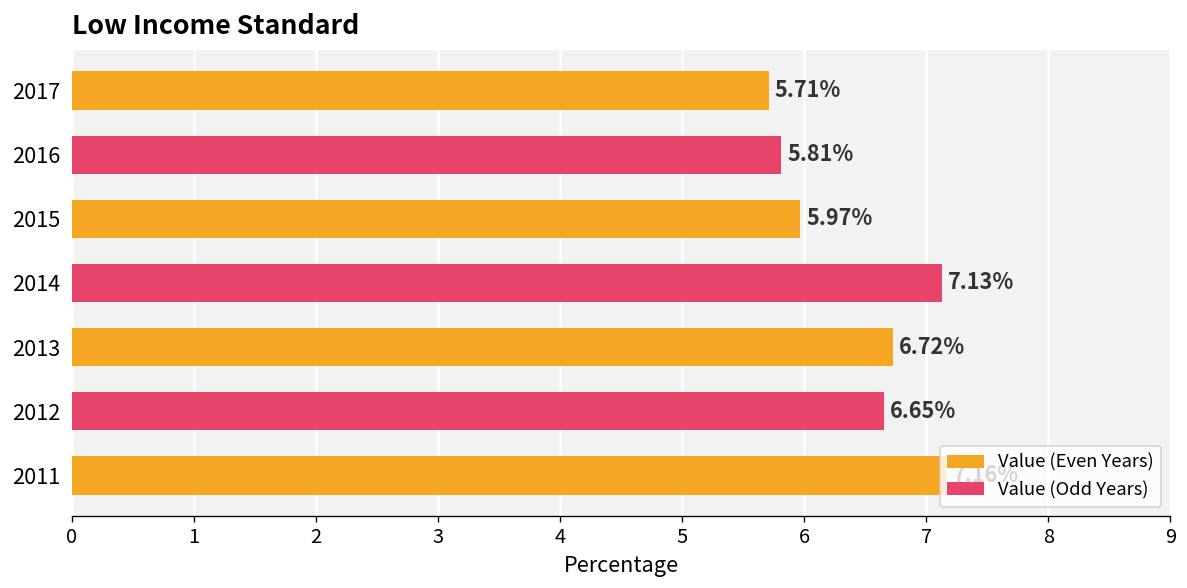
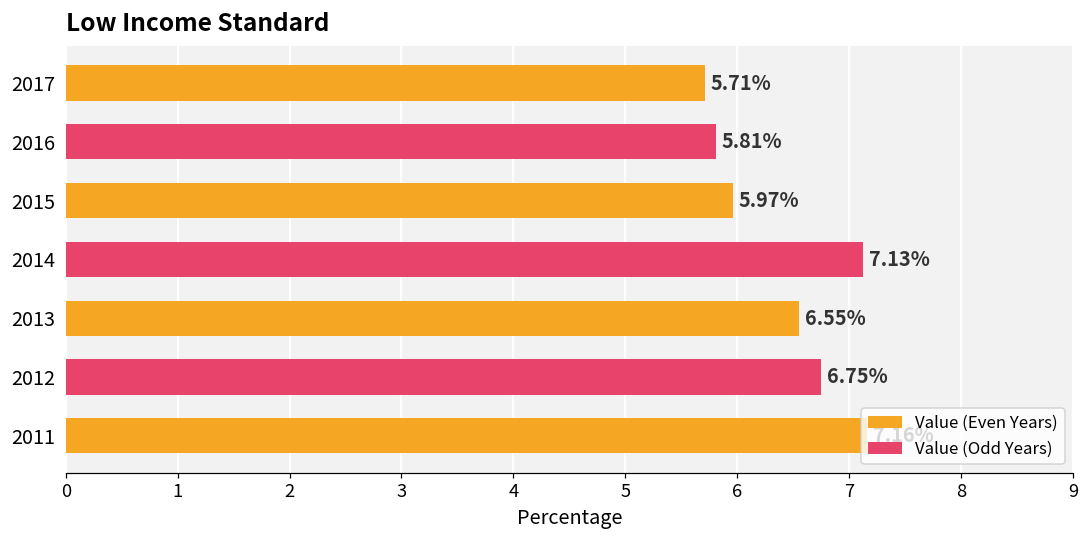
2013: 6.72% -> 6.55%
2012: 6.65% -> 6.75%
